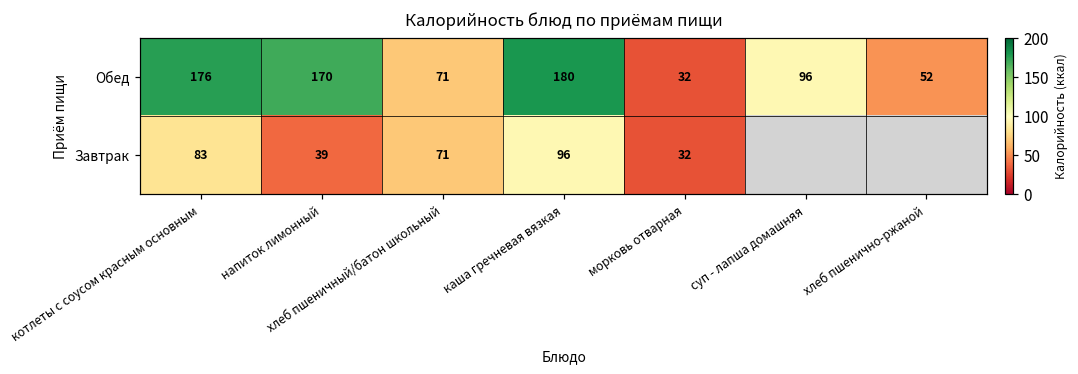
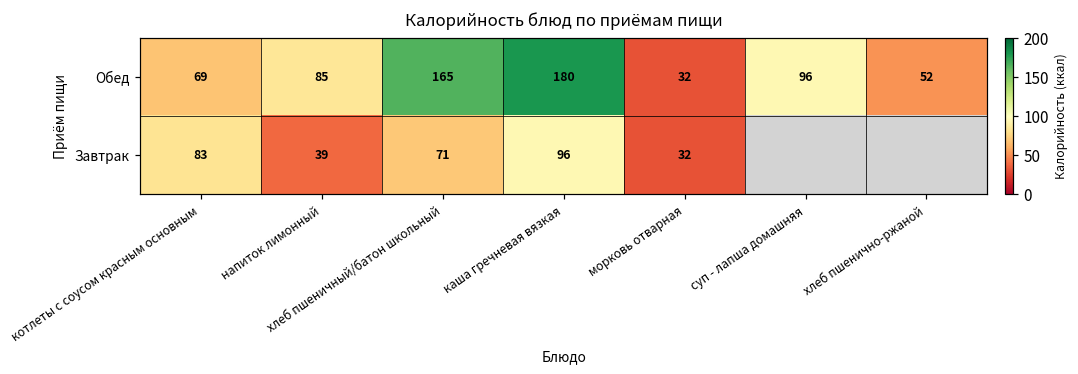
Обед, котлеты с соусом красным основным: 176 -> 69
Обед, напиток лимонный: 170 -> 85
Обед, хлеб пшеничный/батон школьный: 71 -> 165
